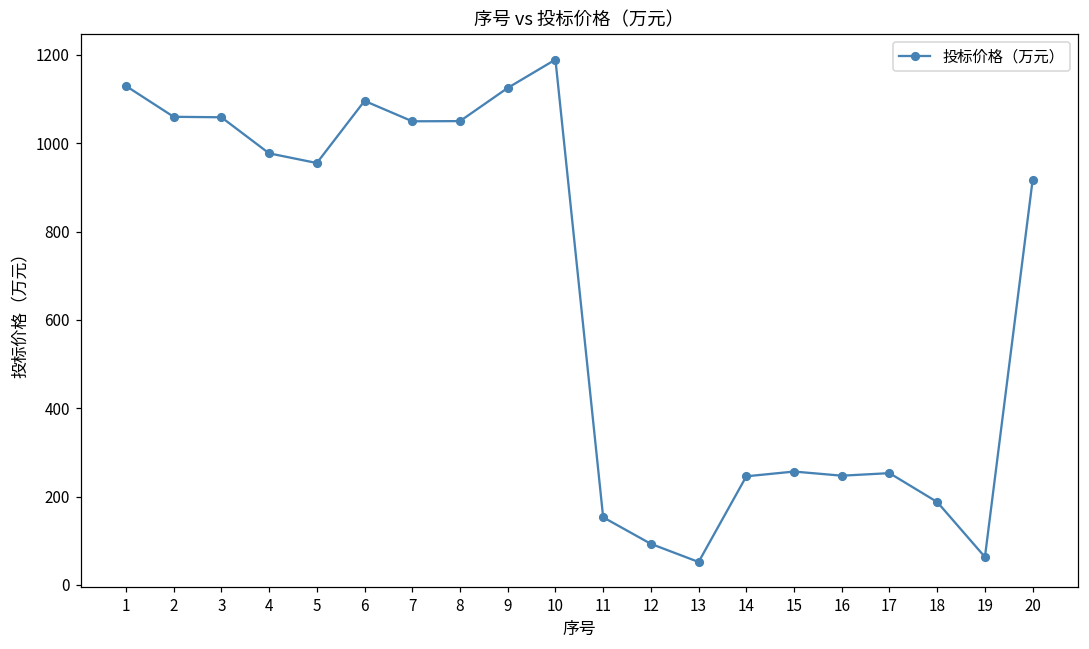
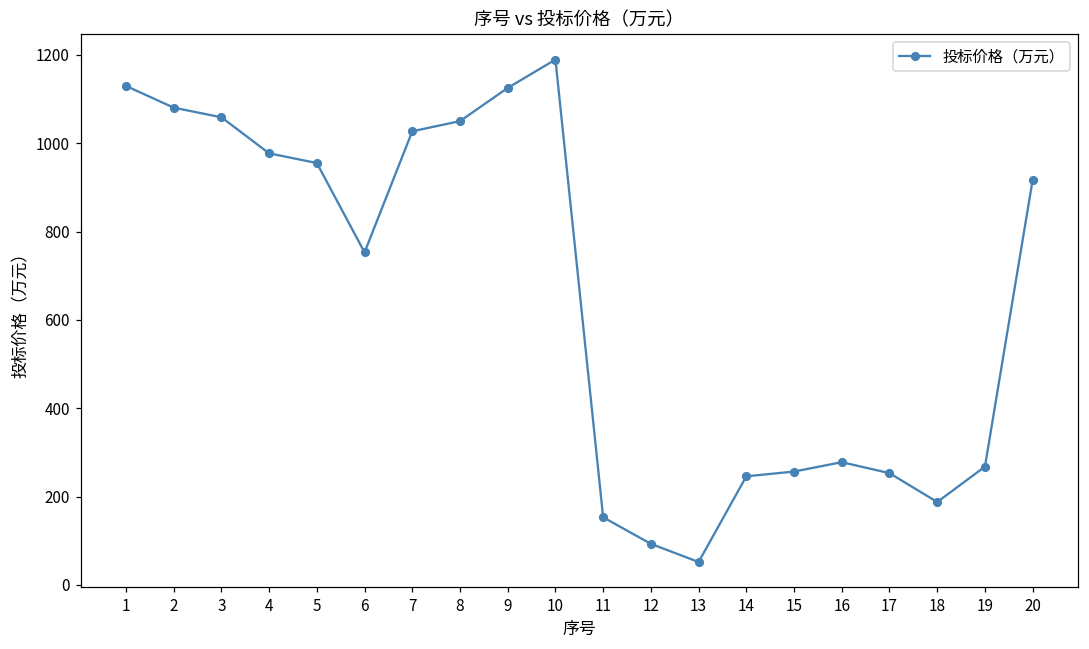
2: 1060 -> 1080
6: 1100 -> 750
7: 1050 -> 1030
16: 250 -> 280
19: 60 -> 270
